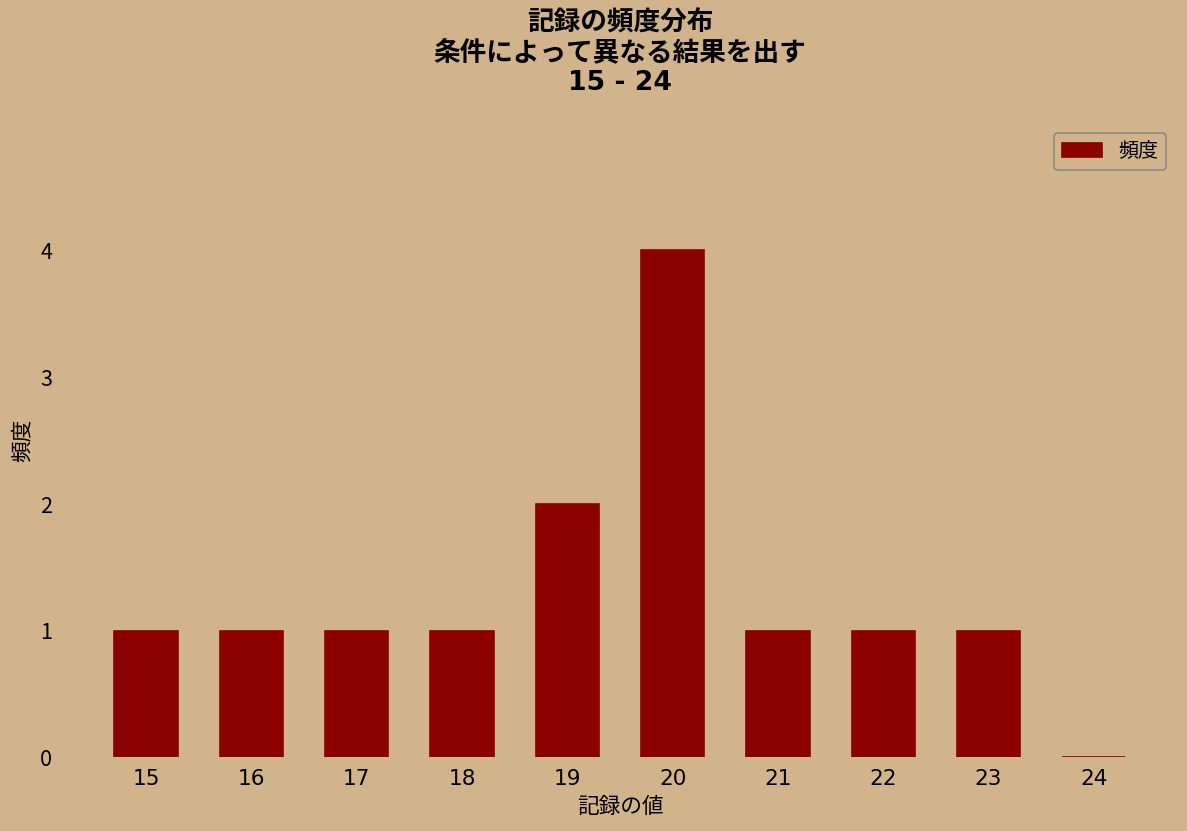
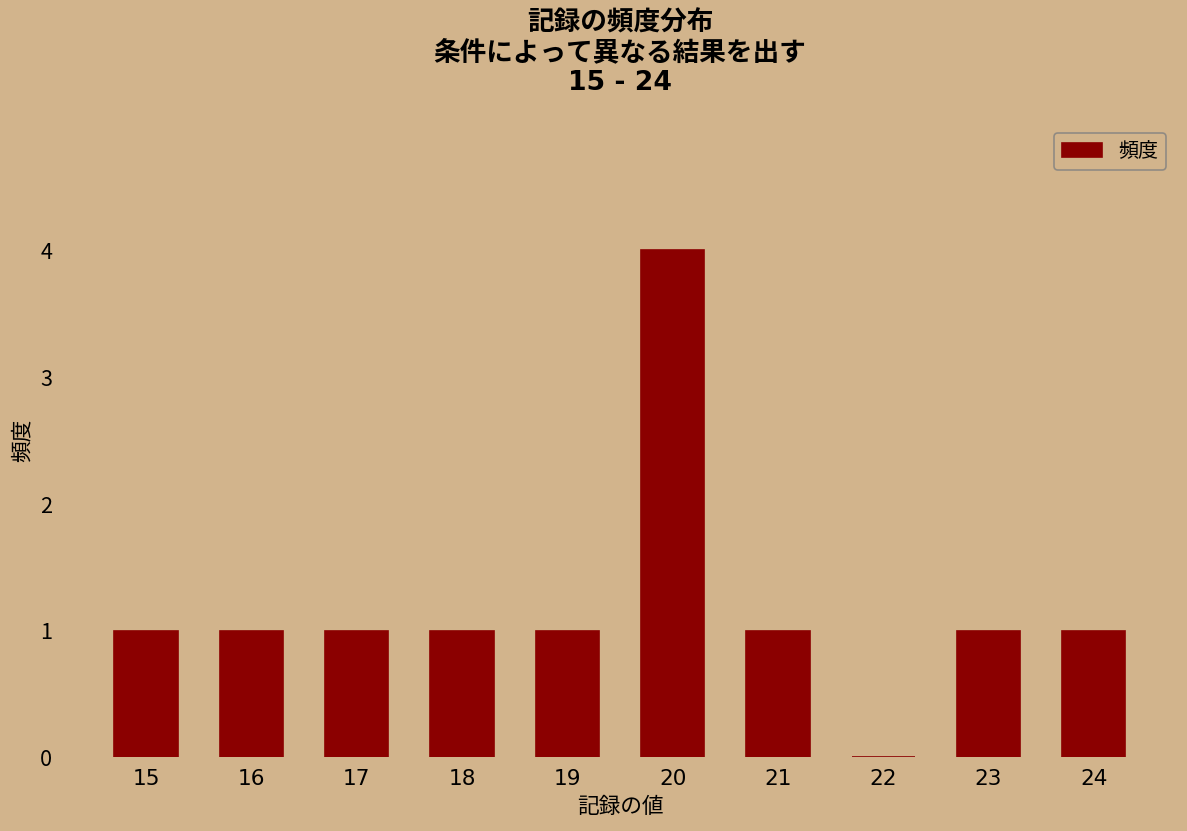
19: 2 -> 1
22: 1 -> 0
24: 0 -> 1
